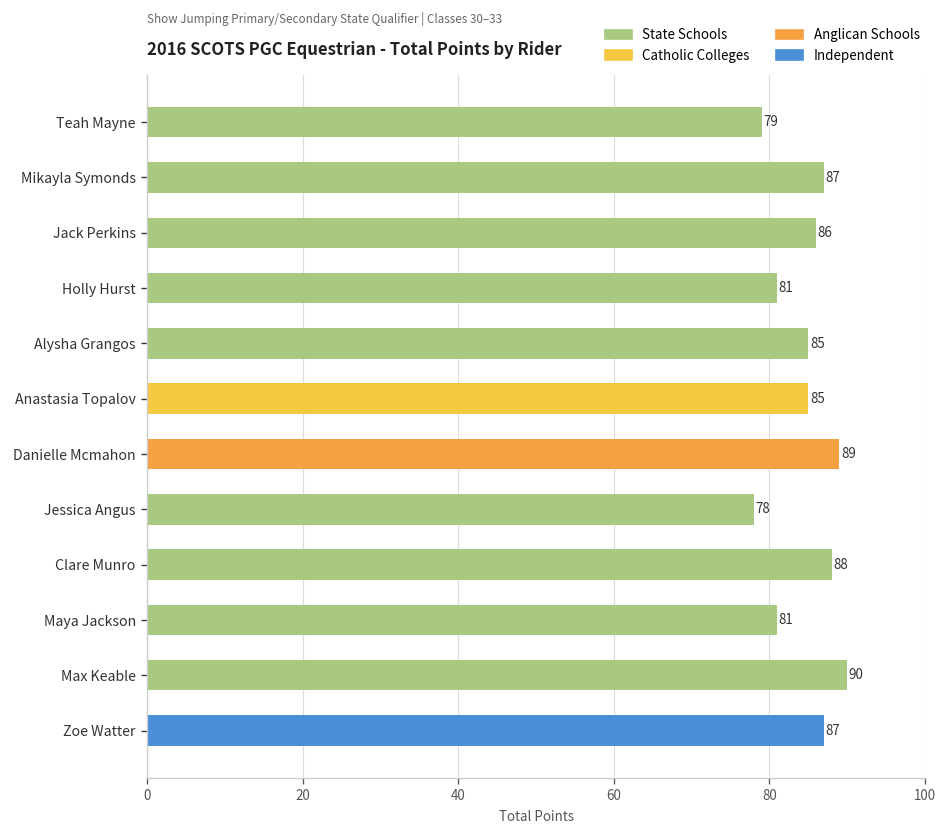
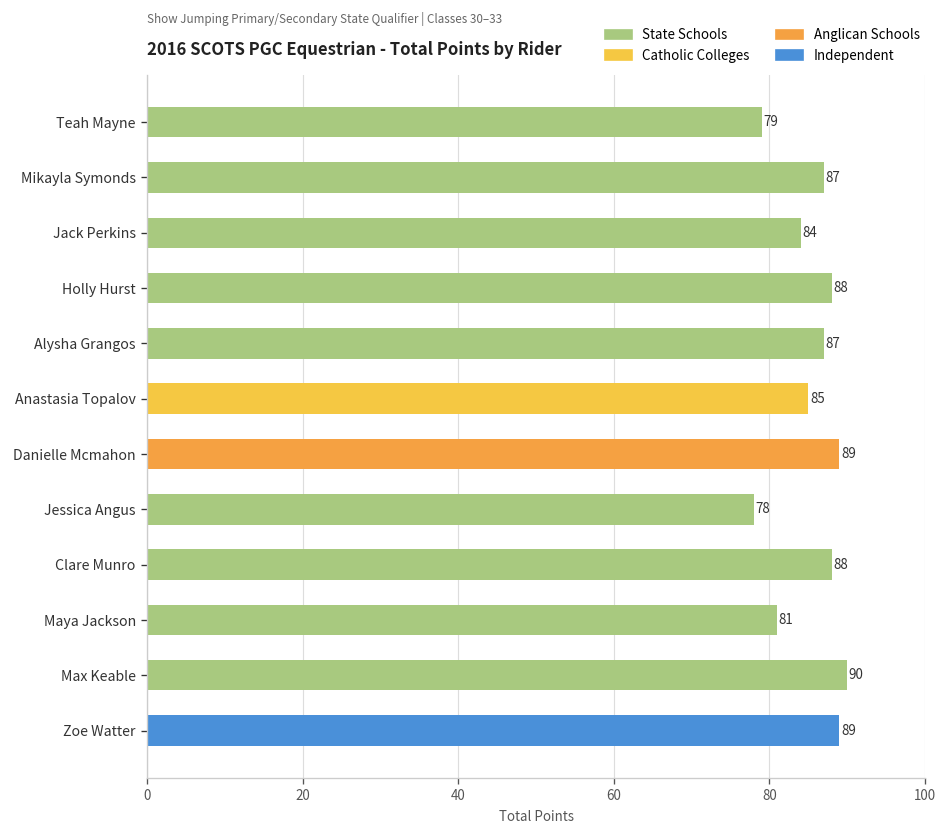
Jack Perkins: 86 -> 84
Holly Hurst: 81 -> 88
Alysha Grangos: 85 -> 87
Zoe Watter: 87 -> 89
